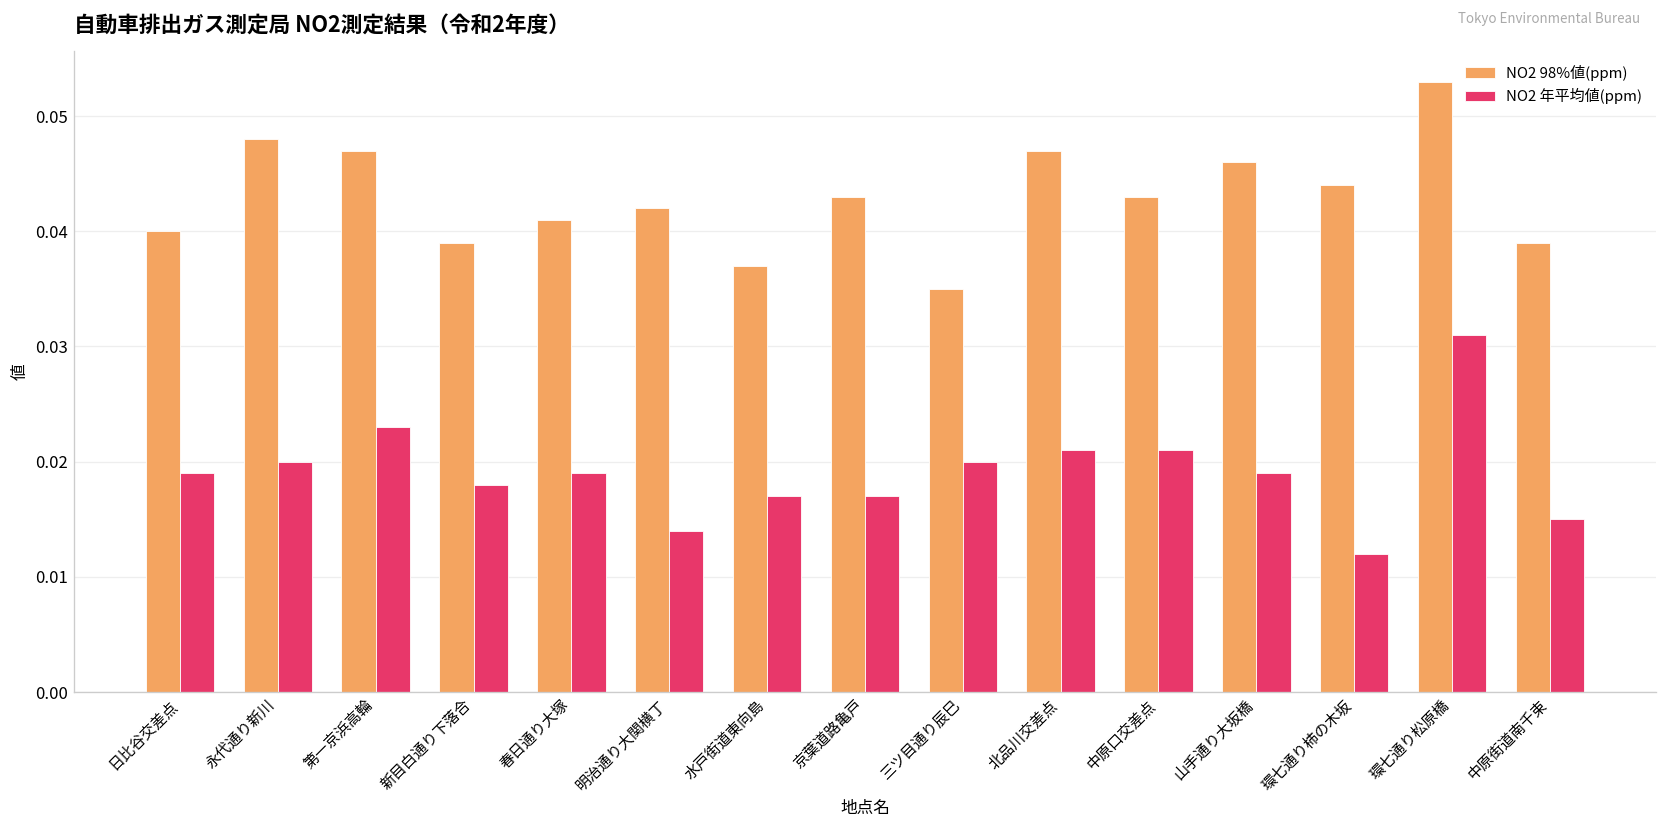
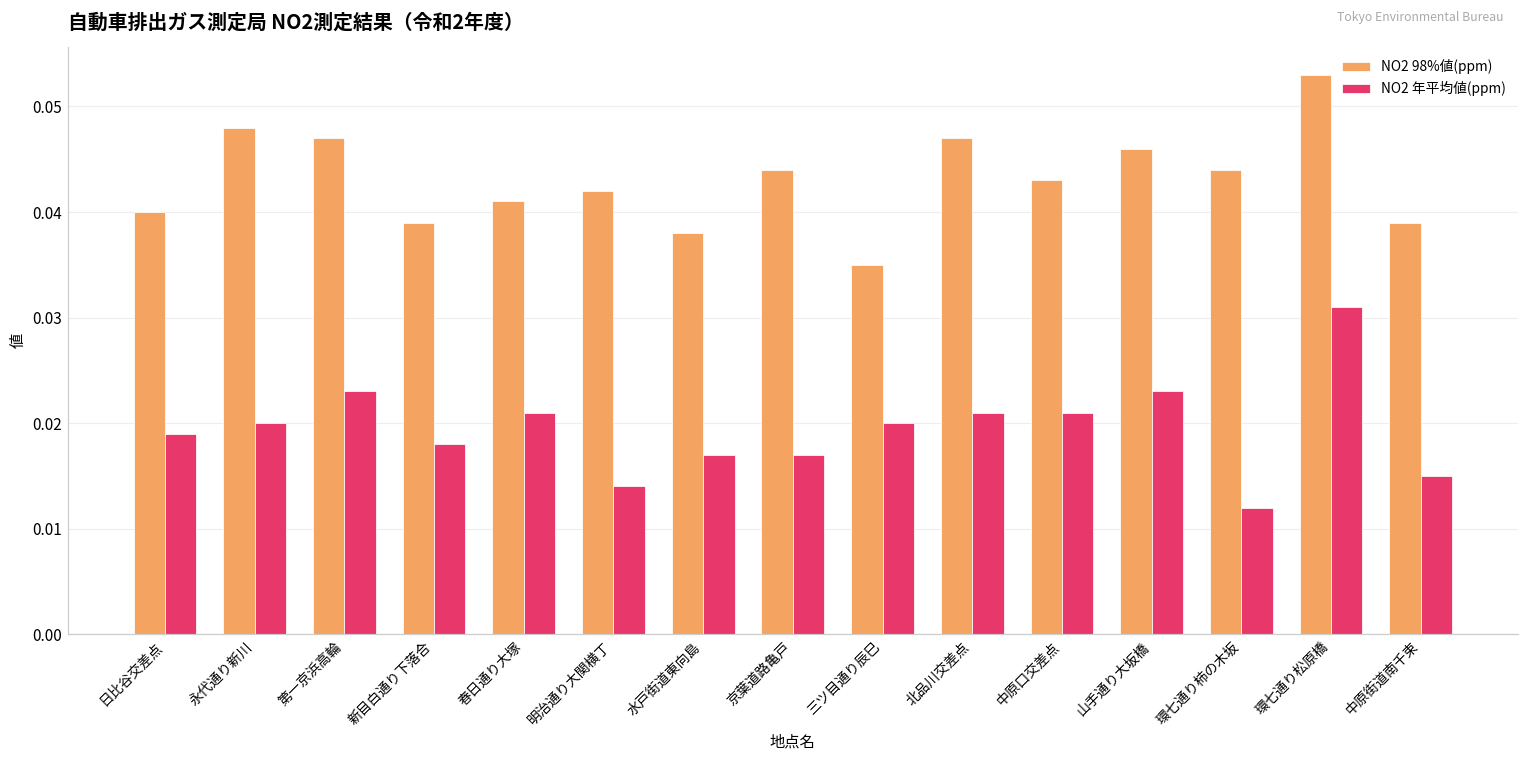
NO2 年平均値(ppm), 春日通り大塚: 0.019 -> 0.021
NO2 98%値(ppm), 水戸街道東向島: 0.037 -> 0.038
NO2 98%値(ppm), 京葉道路亀戸: 0.043 -> 0.044
NO2 年平均値(ppm), 山手通り大坂橋: 0.019 -> 0.023
